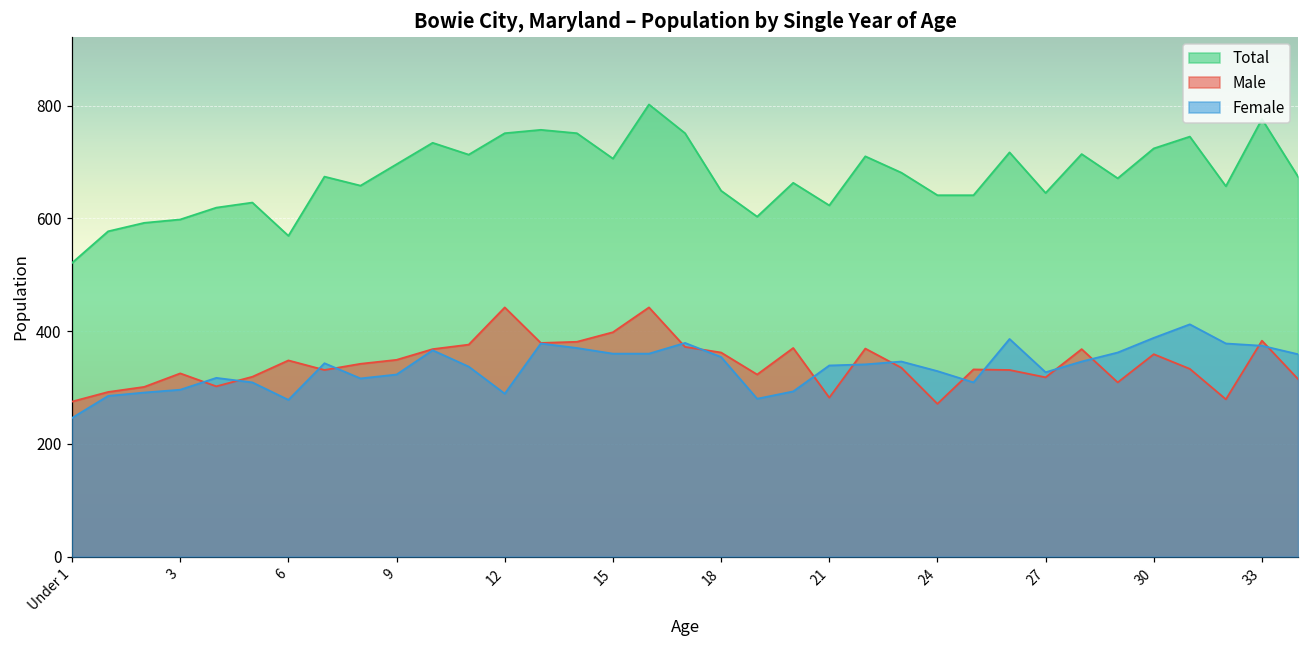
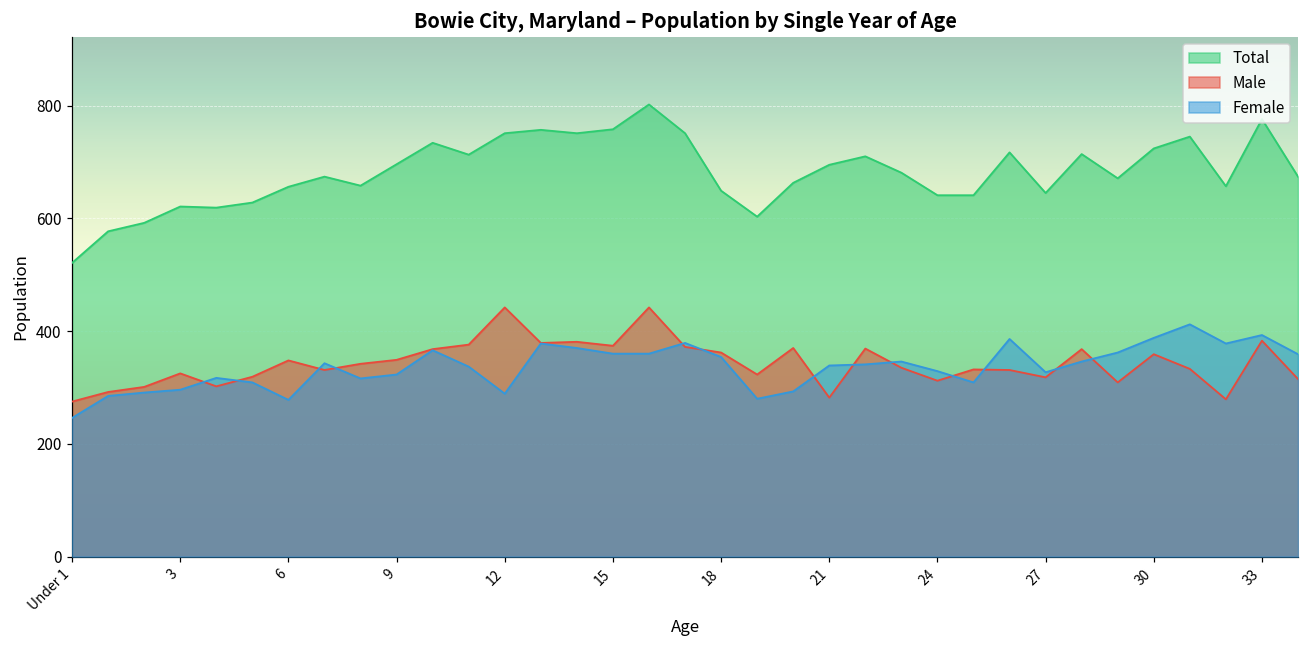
Total, 3: 600 -> 620
Total, 6: 570 -> 660
Total, 15: 710 -> 760
Male, 15: 400 -> 370
Total, 21: 620 -> 700
Male, 24: 270 -> 310
Female, 33: 370 -> 390
